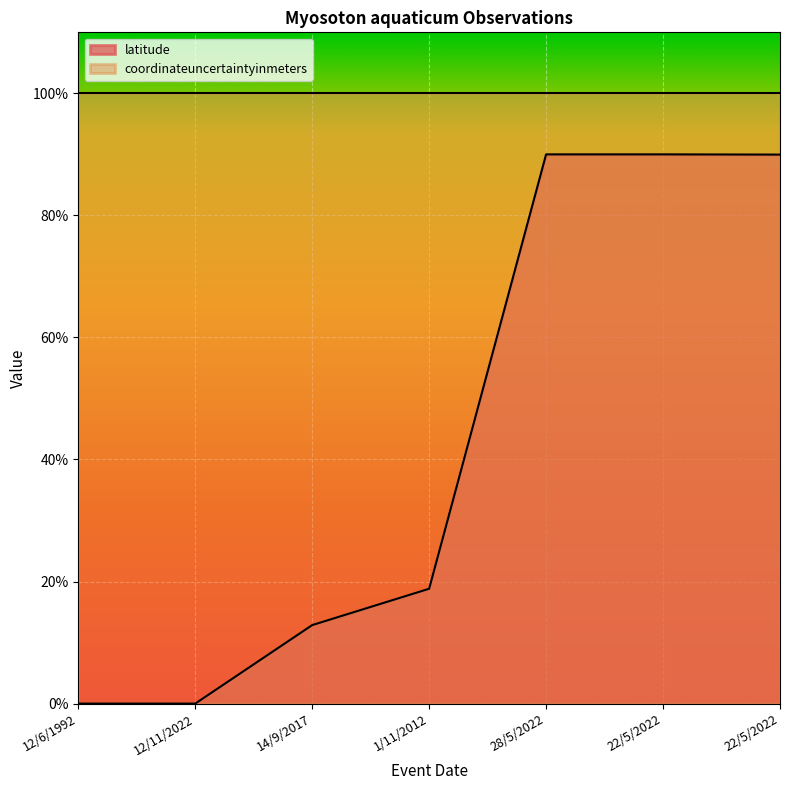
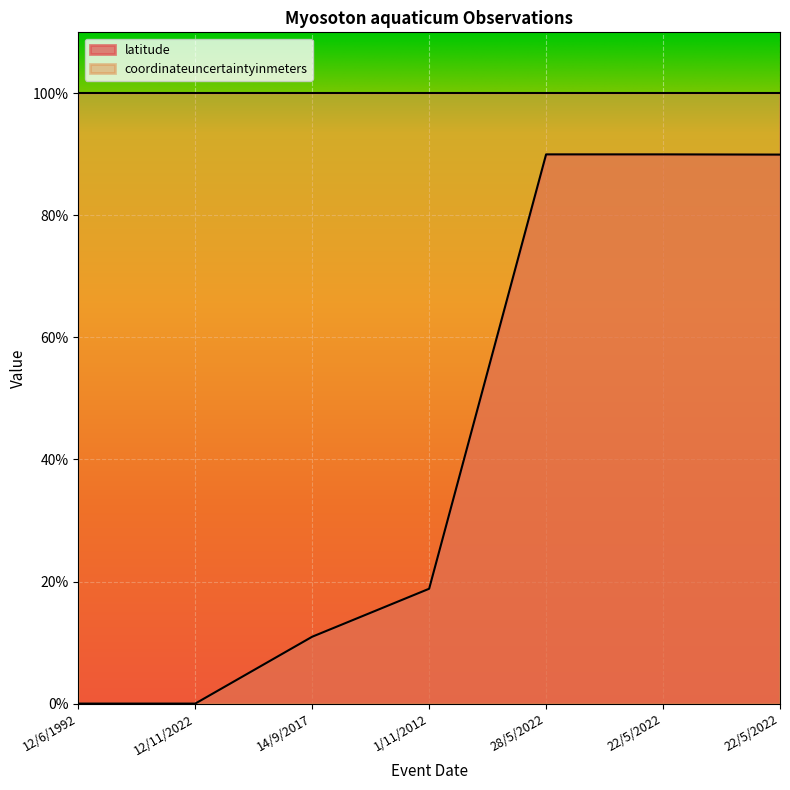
latitude, 14/9/2017: 13% -> 11%
